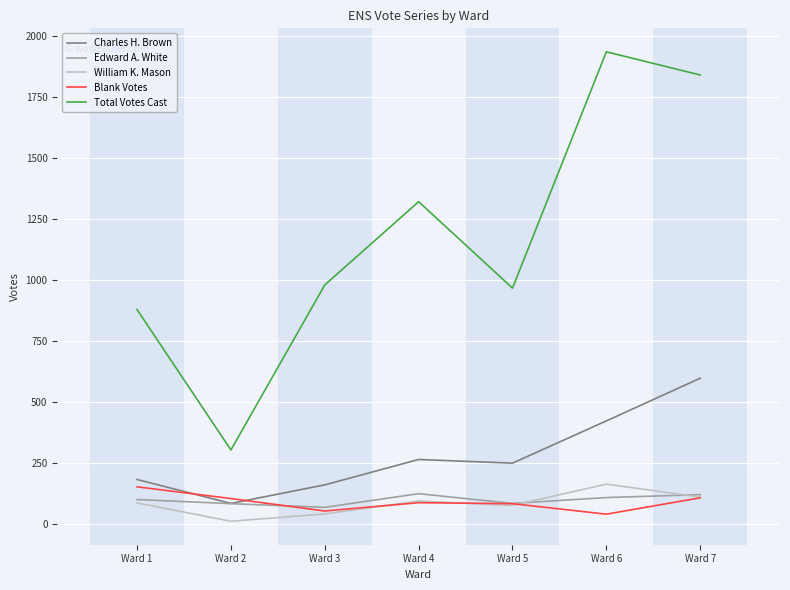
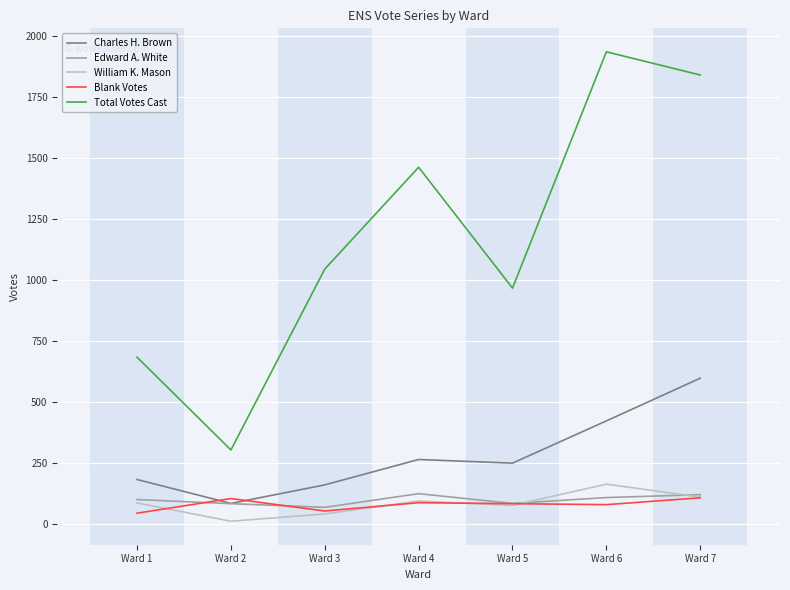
Blank Votes, Ward 1: 150 -> 40
Total Votes Cast, Ward 1: 880 -> 680
Total Votes Cast, Ward 3: 980 -> 1040
Total Votes Cast, Ward 4: 1320 -> 1460
Blank Votes, Ward 6: 40 -> 80
